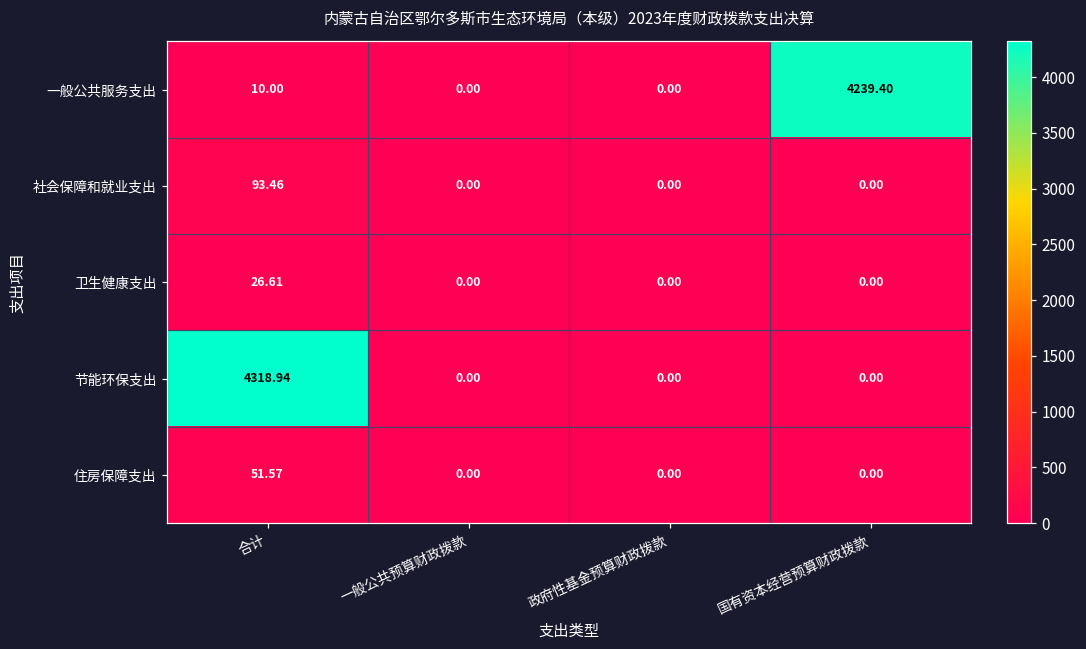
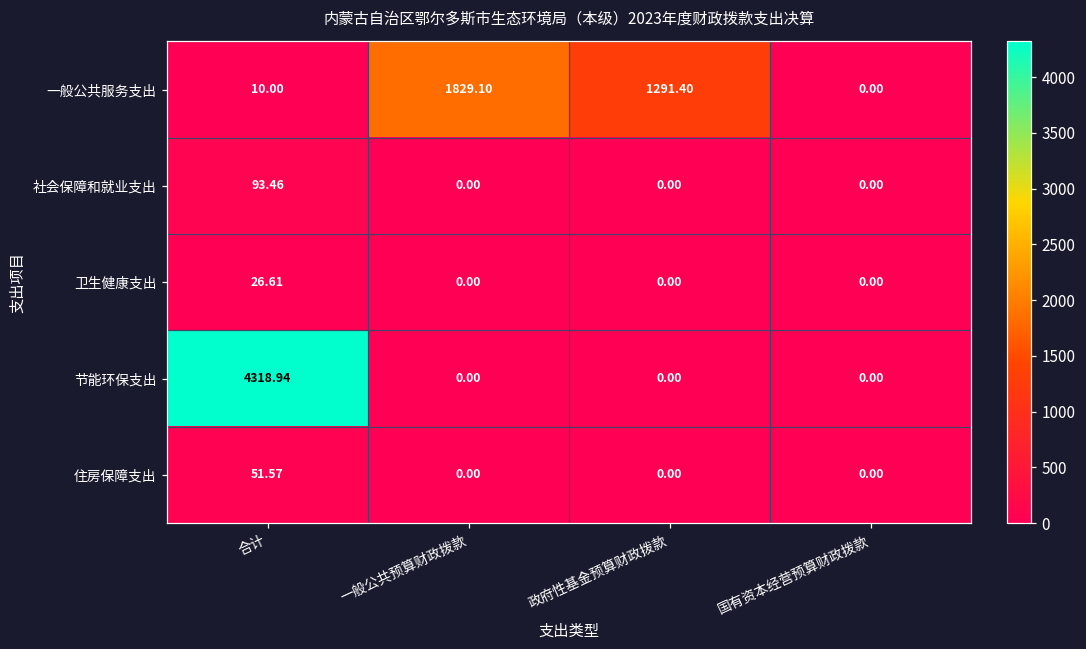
一般公共服务支出, 一般公共预算财政拨款: 0.00 -> 1829.10
一般公共服务支出, 政府性基金预算财政拨款: 0.00 -> 1291.40
一般公共服务支出, 国有资本经营预算财政拨款: 4239.40 -> 0.00
